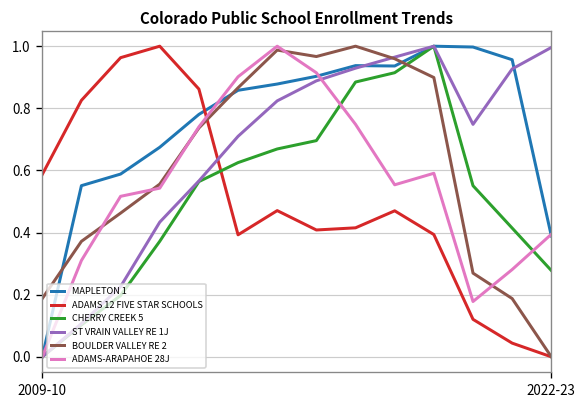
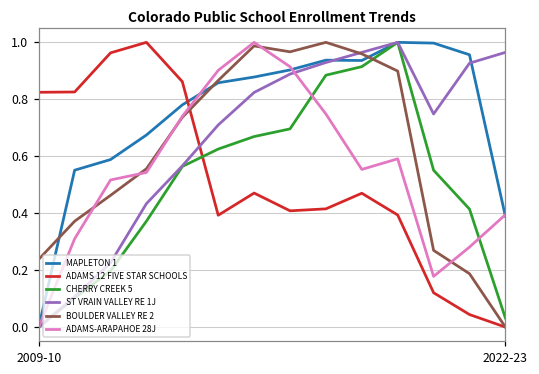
ADAMS 12 FIVE STAR SCHOOLS, 2009-10: 0.59 -> 0.82
BOULDER VALLEY RE 2, 2009-10: 0.19 -> 0.24
CHERRY CREEK 5, 2022-23: 0.28 -> 0.03
ST VRAIN VALLEY RE 1J, 2022-23: 1.00 -> 0.96
